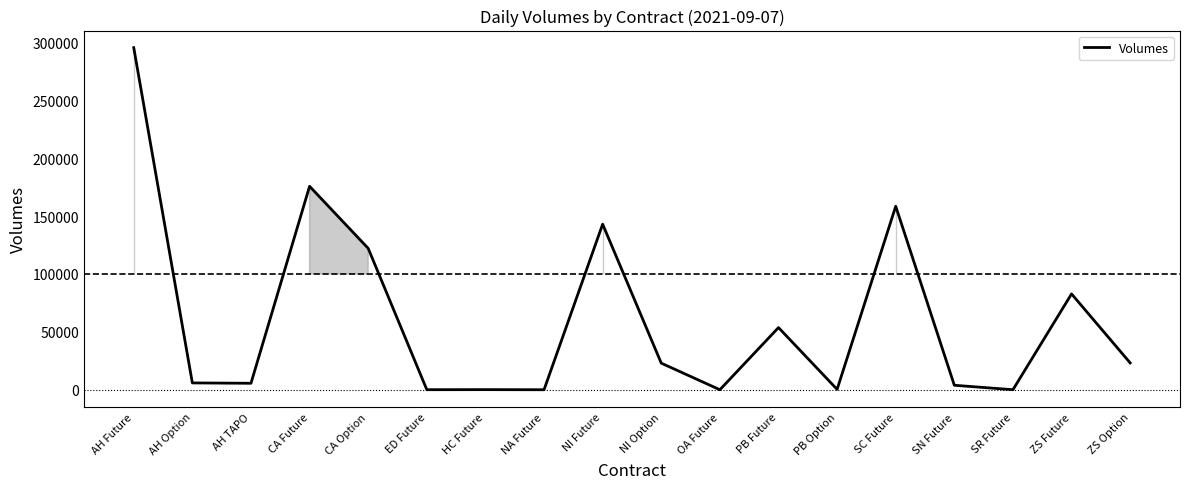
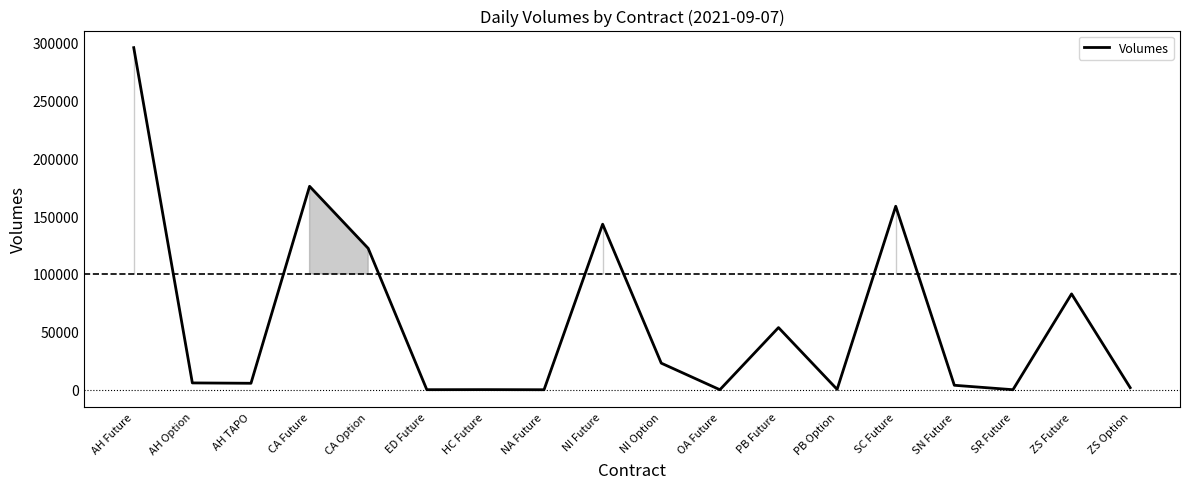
ZS Option: 23000 -> 2000
